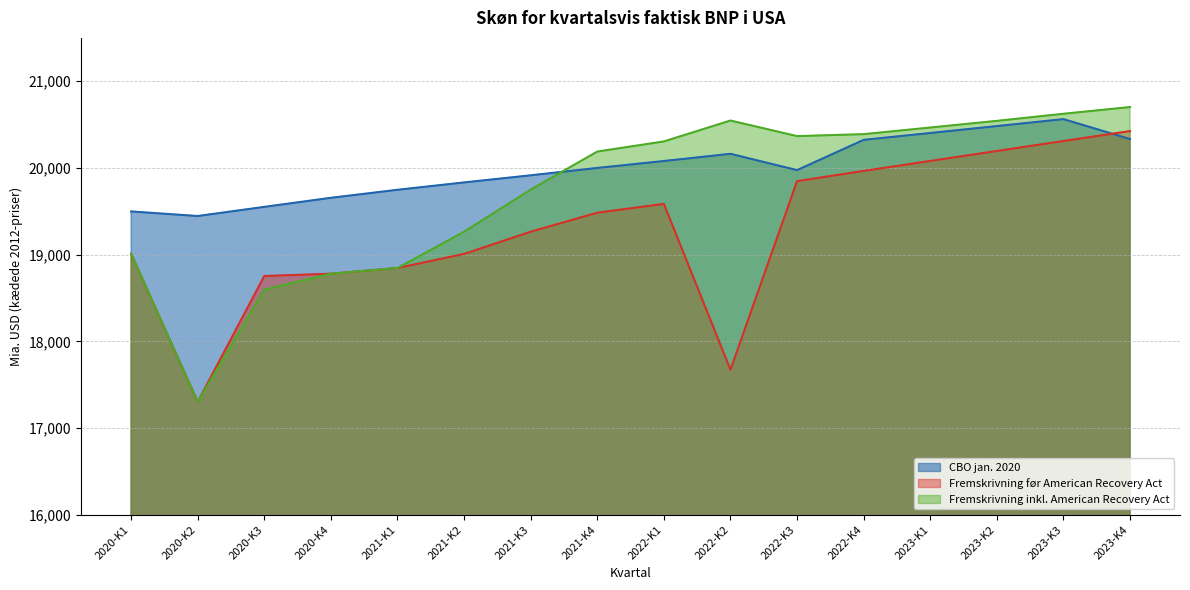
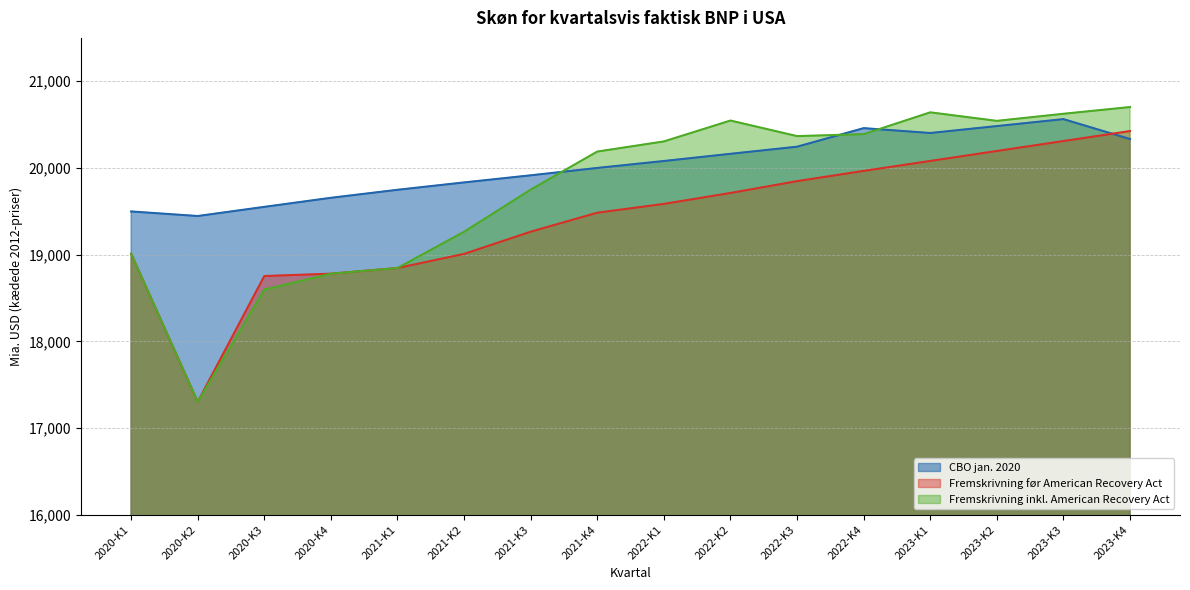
Fremskrivning før American Recovery Act, 2022-K2: 17,700 -> 19,700
CBO jan. 2020, 2022-K3: 20,000 -> 20,200
CBO jan. 2020, 2022-K4: 20,300 -> 20,500
Fremskrivning inkl. American Recovery Act, 2023-K1: 20,500 -> 20,600
